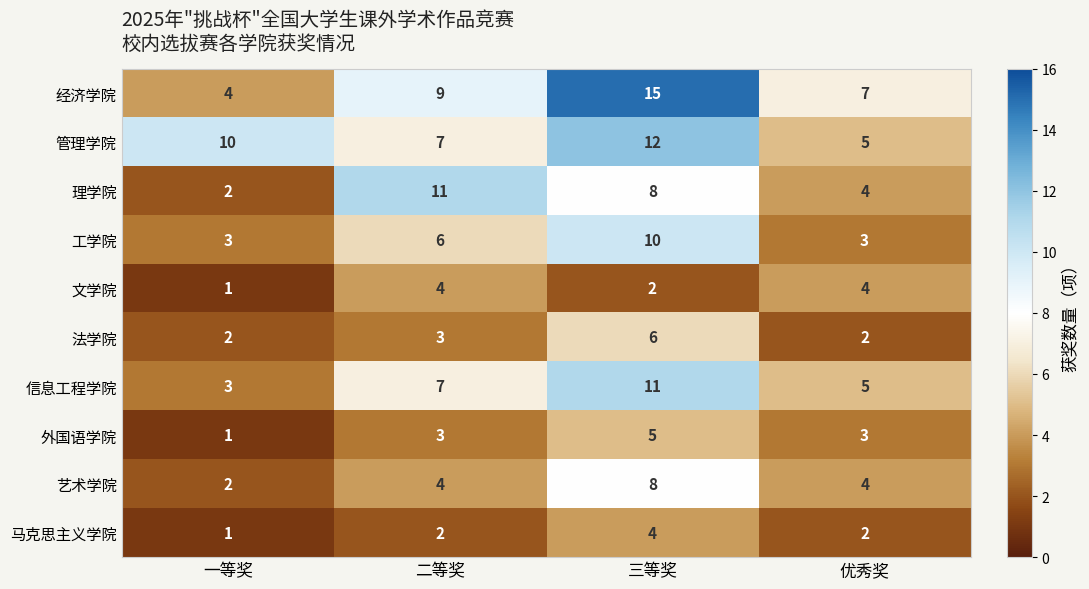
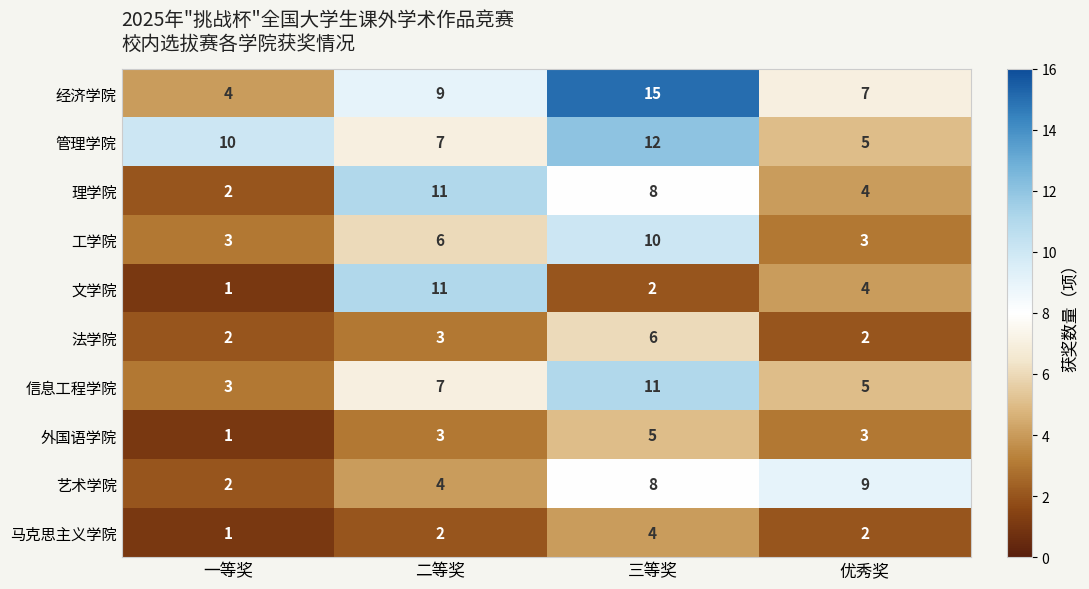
文学院, 二等奖: 4 -> 11
艺术学院, 优秀奖: 4 -> 9
